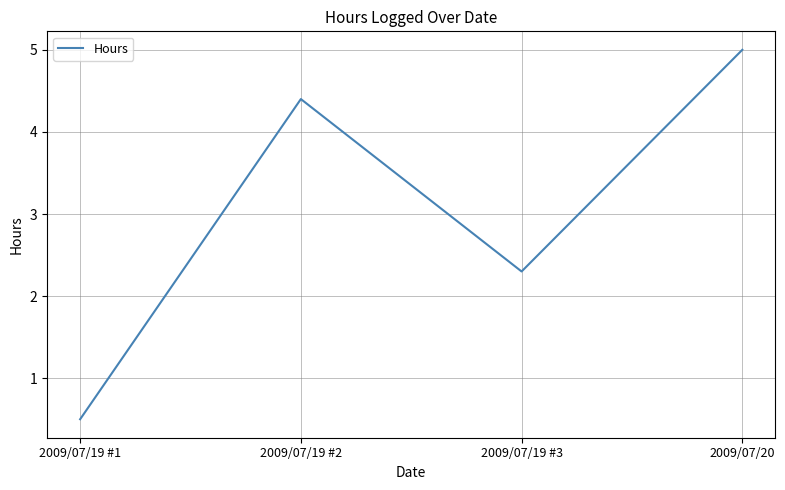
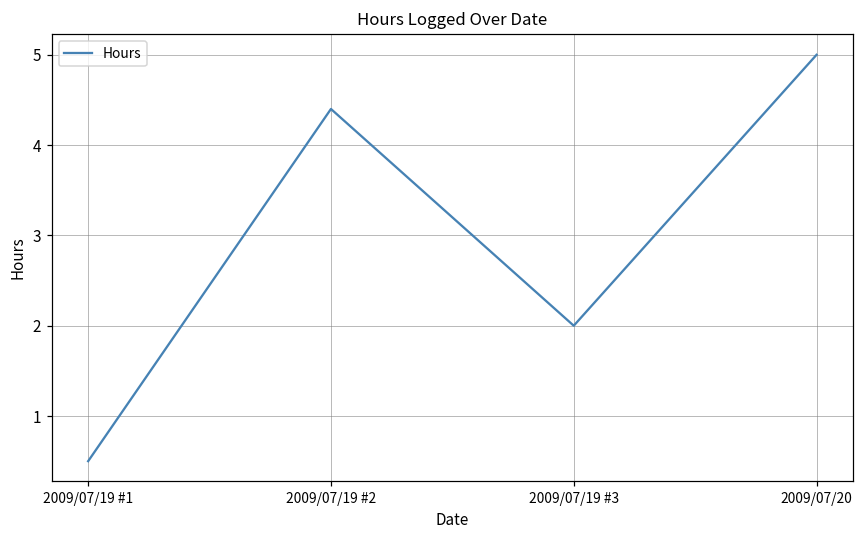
2009/07/19 #3: 2.3 -> 2.0
